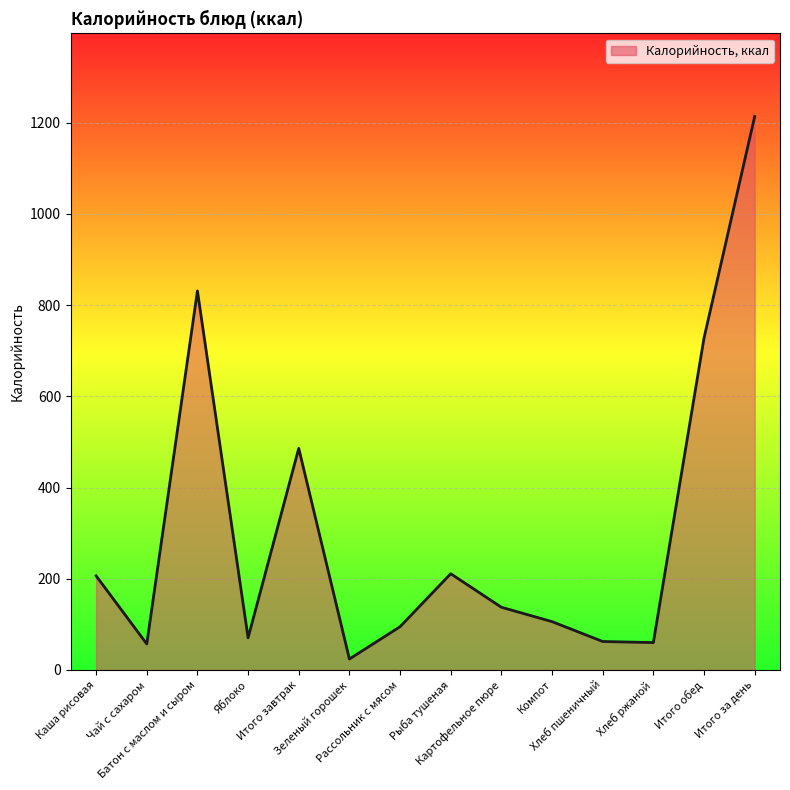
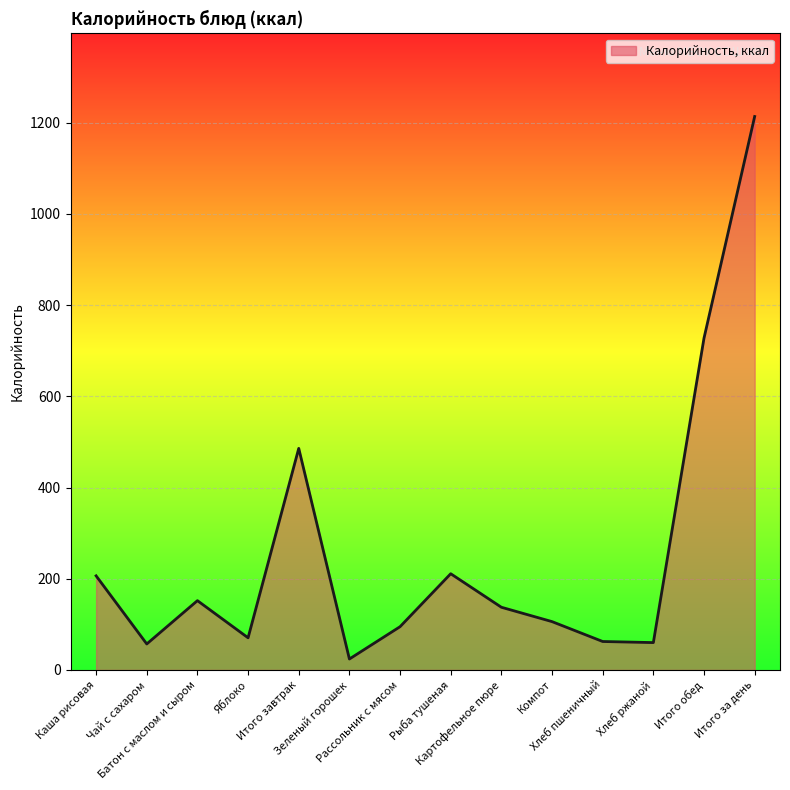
Батон с маслом и сыром: 830 -> 150
